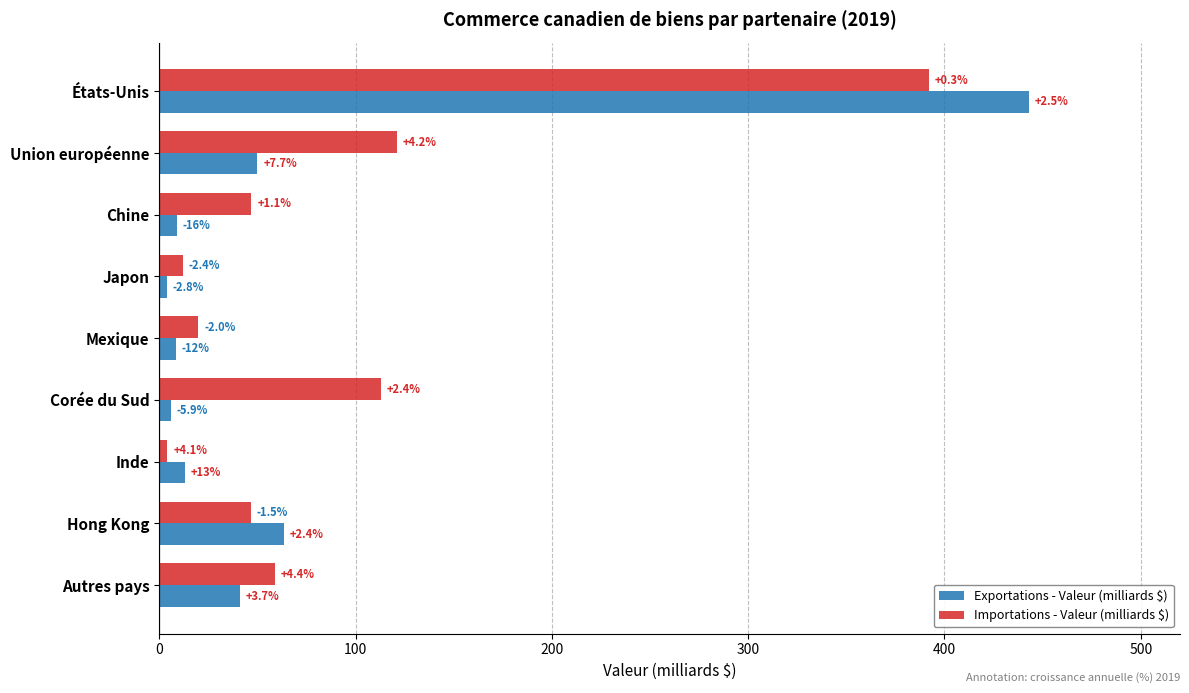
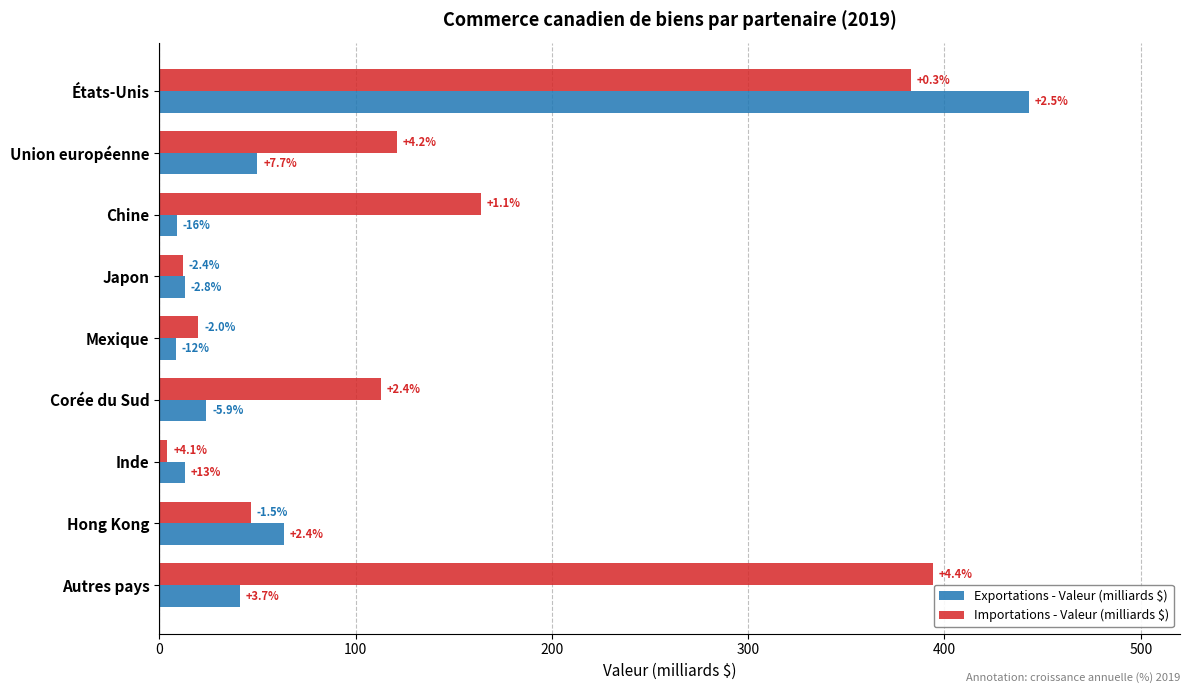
Importations - Valeur (milliards $), États-Unis: 392 -> 383
Importations - Valeur (milliards $), Chine: 47 -> 164
Exportations - Valeur (milliards $), Japon: 4 -> 13
Exportations - Valeur (milliards $), Corée du Sud: 6 -> 24
Importations - Valeur (milliards $), Autres pays: 59 -> 394
